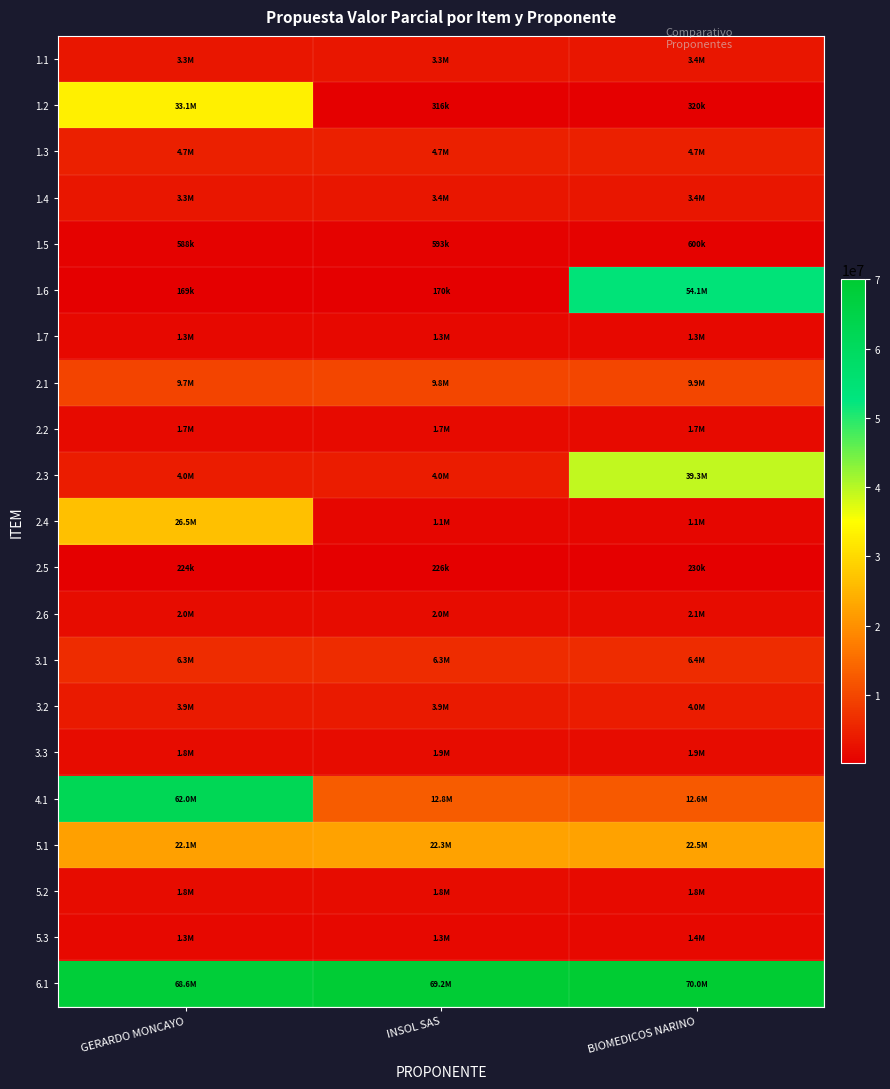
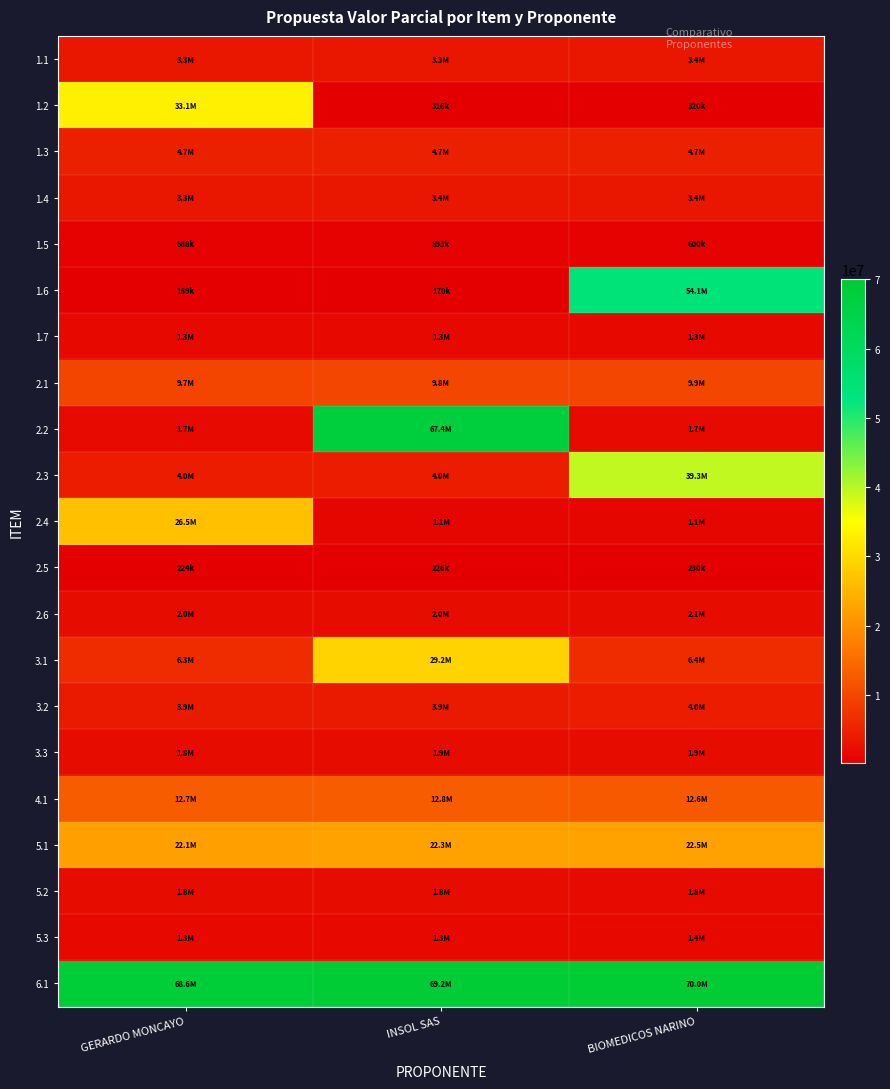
2.2, INSOL SAS: 1.7M -> 67.4M
3.1, INSOL SAS: 6.3M -> 29.2M
4.1, GERARDO MONCAYO: 62.0M -> 12.7M
